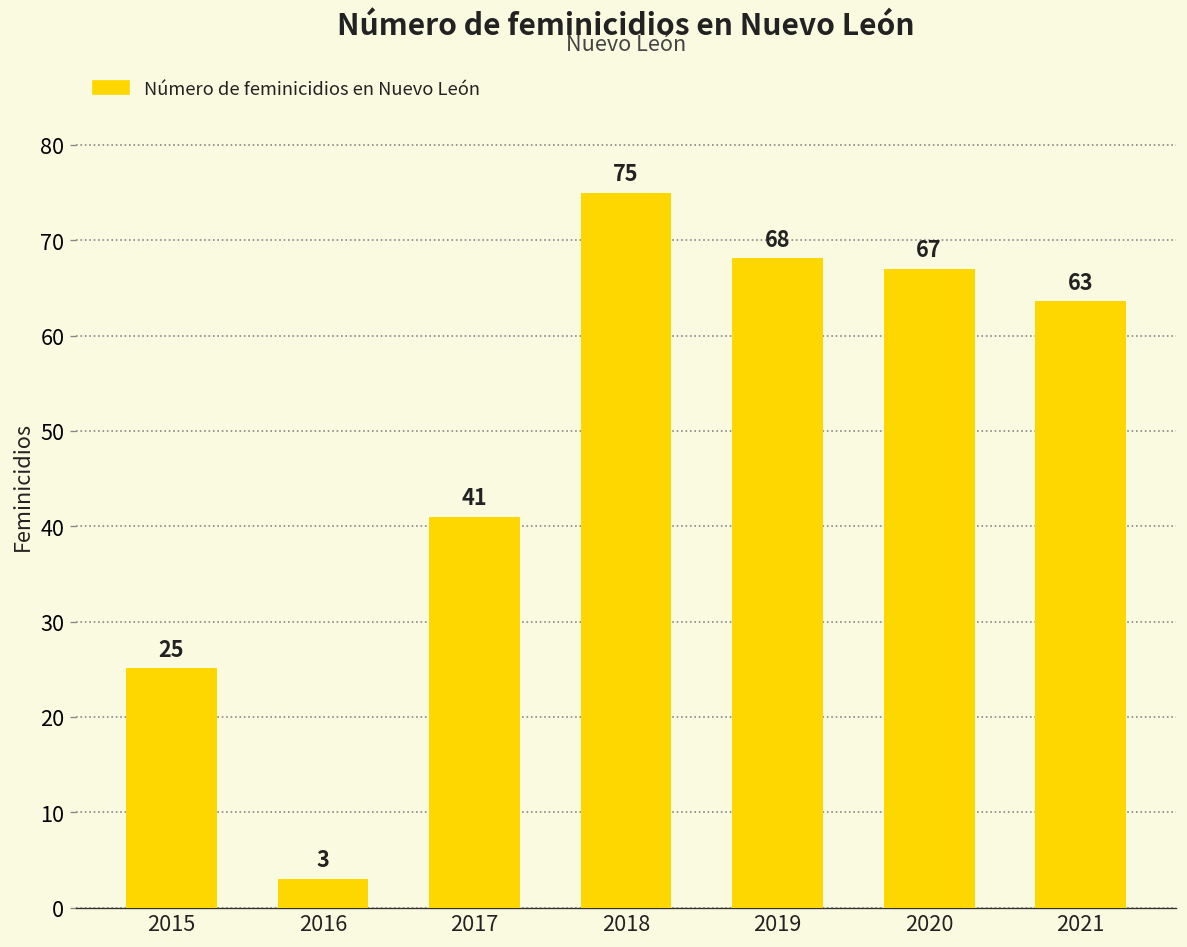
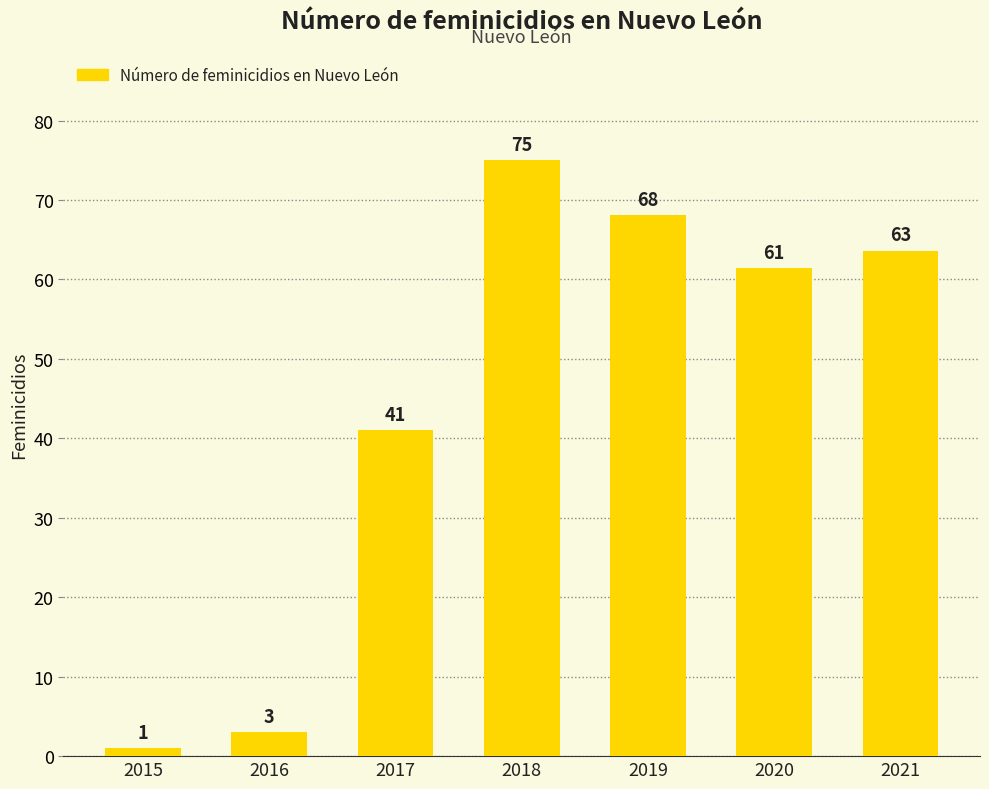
2015: 25 -> 1
2020: 67 -> 61
